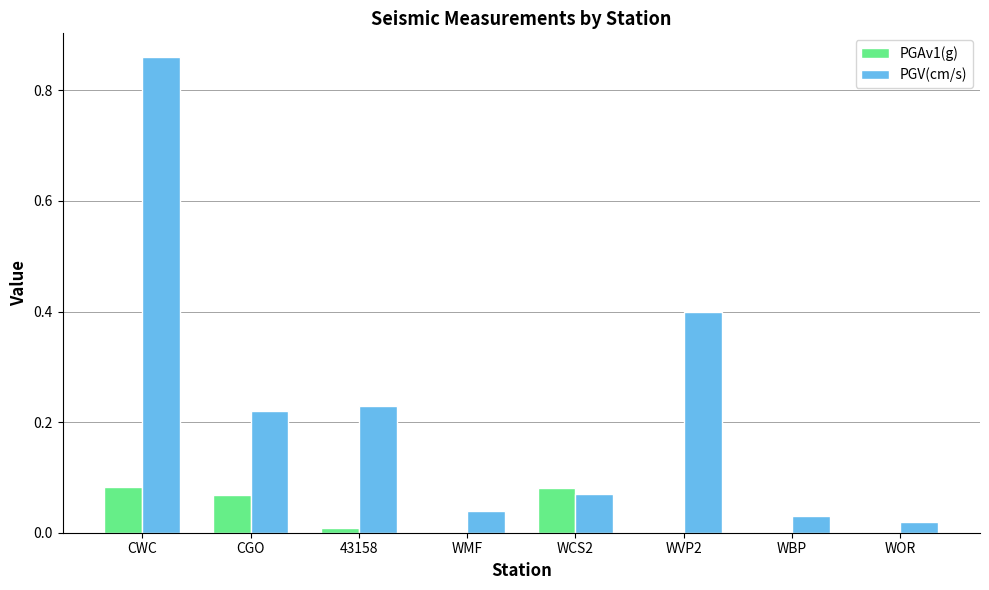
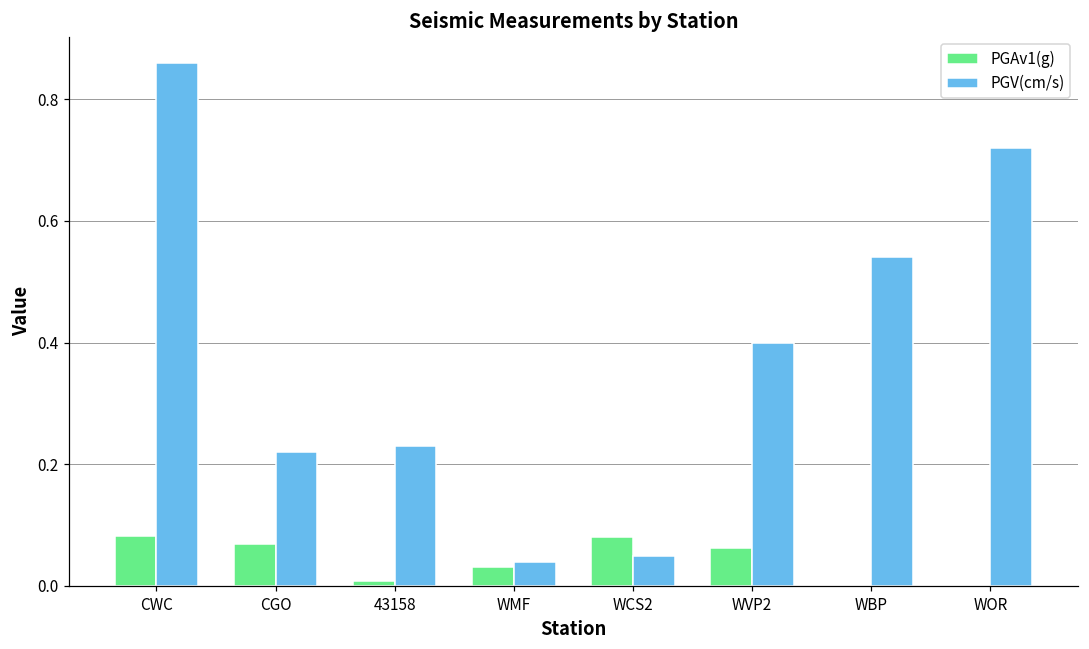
PGAv1(g), WMF: 0.00 -> 0.03
PGV(cm/s), WCS2: 0.07 -> 0.05
PGAv1(g), WVP2: 0.00 -> 0.06
PGV(cm/s), WBP: 0.03 -> 0.54
PGV(cm/s), WOR: 0.02 -> 0.72
